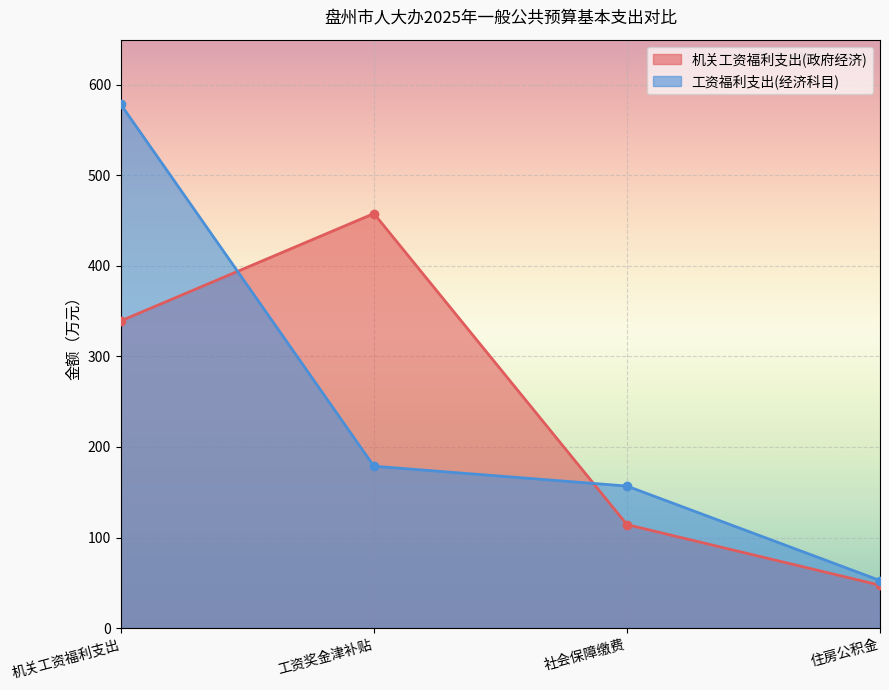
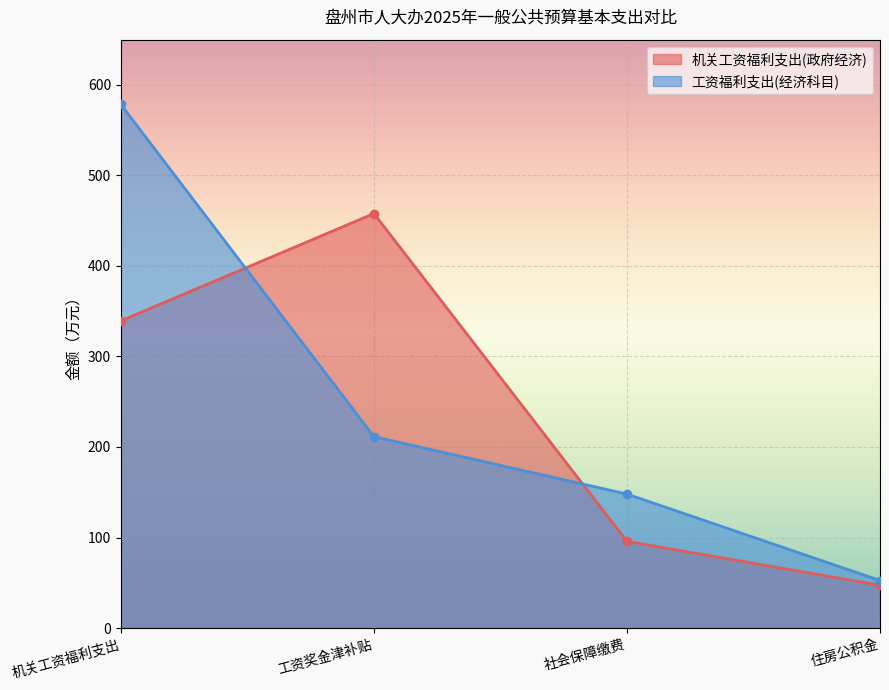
工资福利支出(经济科目), 工资奖金津补贴: 180 -> 210
机关工资福利支出(政府经济), 社会保障缴费: 110 -> 100
工资福利支出(经济科目), 社会保障缴费: 160 -> 150
